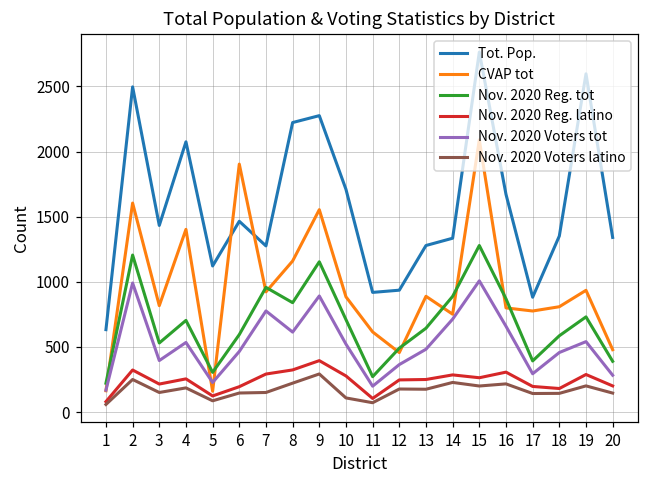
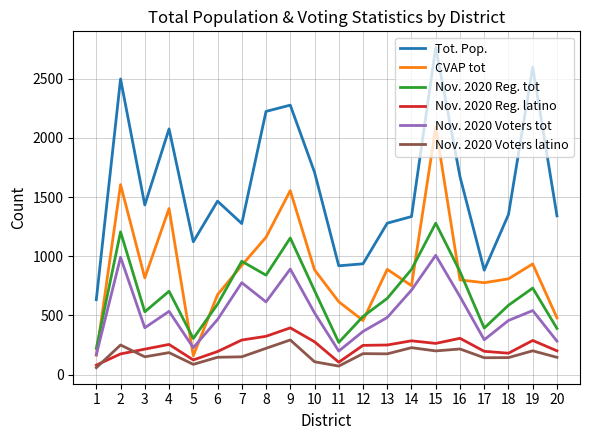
Nov. 2020 Reg. latino, 2: 320 -> 170
CVAP tot, 6: 1900 -> 680
